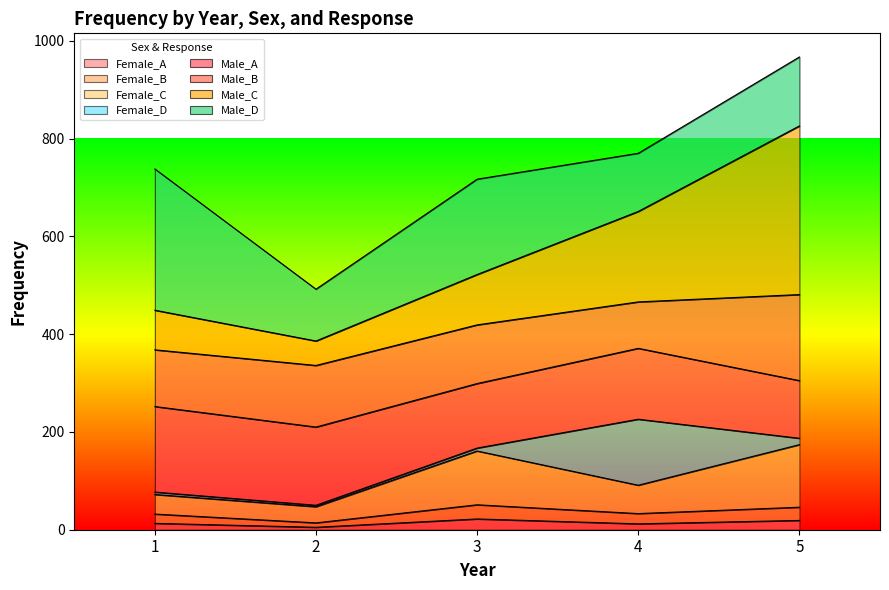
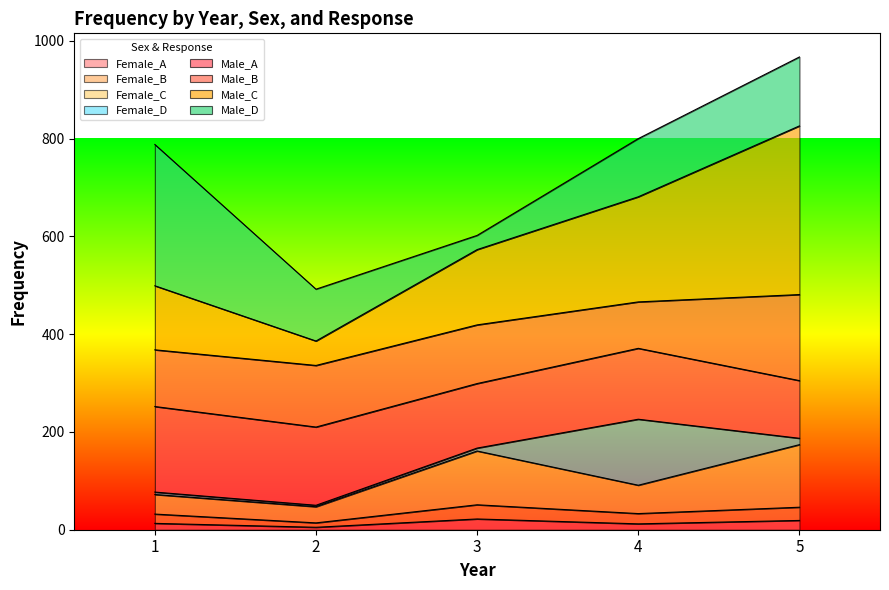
Male_C, 1: 80 -> 130
Male_C, 3: 100 -> 150
Male_D, 3: 200 -> 30
Male_C, 4: 190 -> 220
